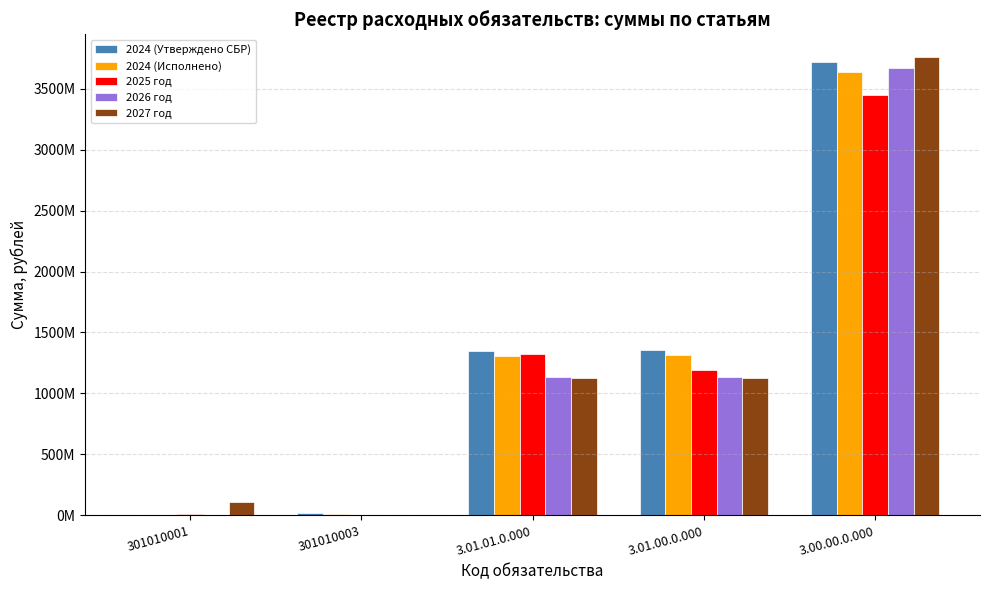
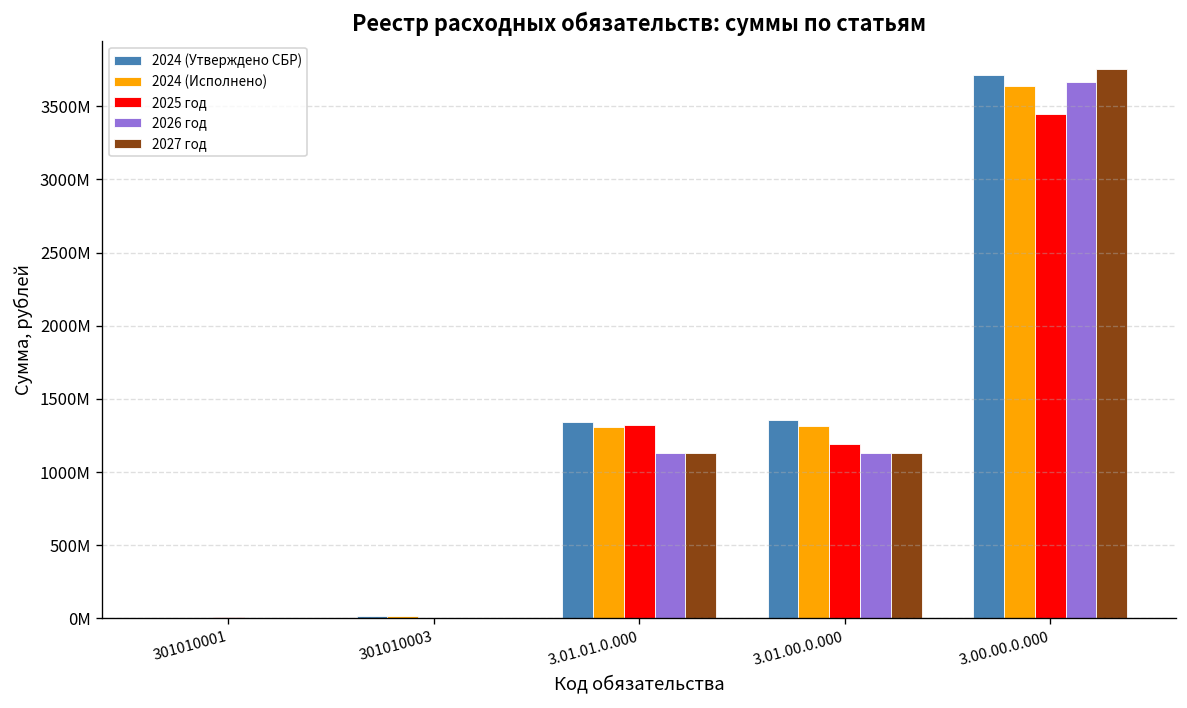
2027 год, 301010001: 110000000 -> 0
